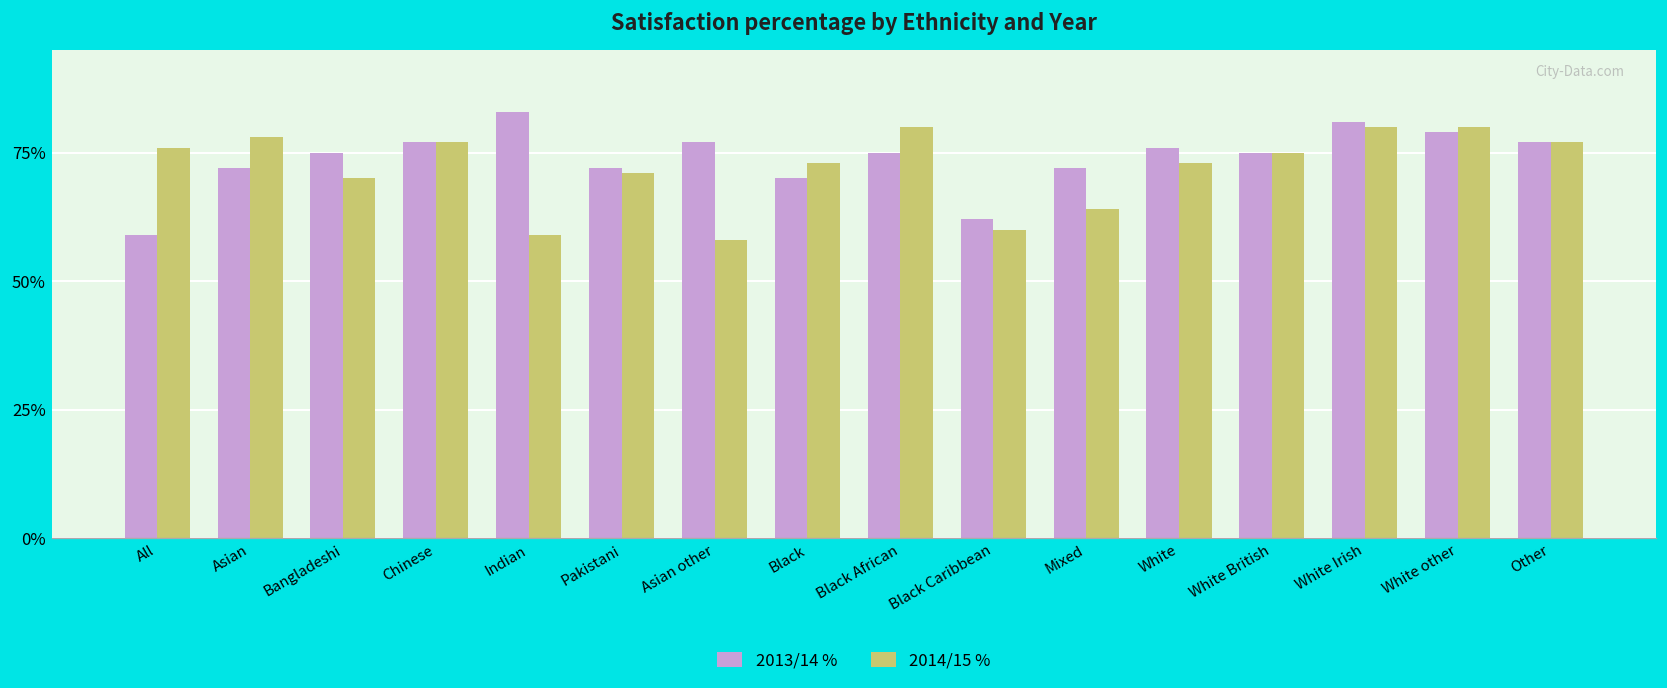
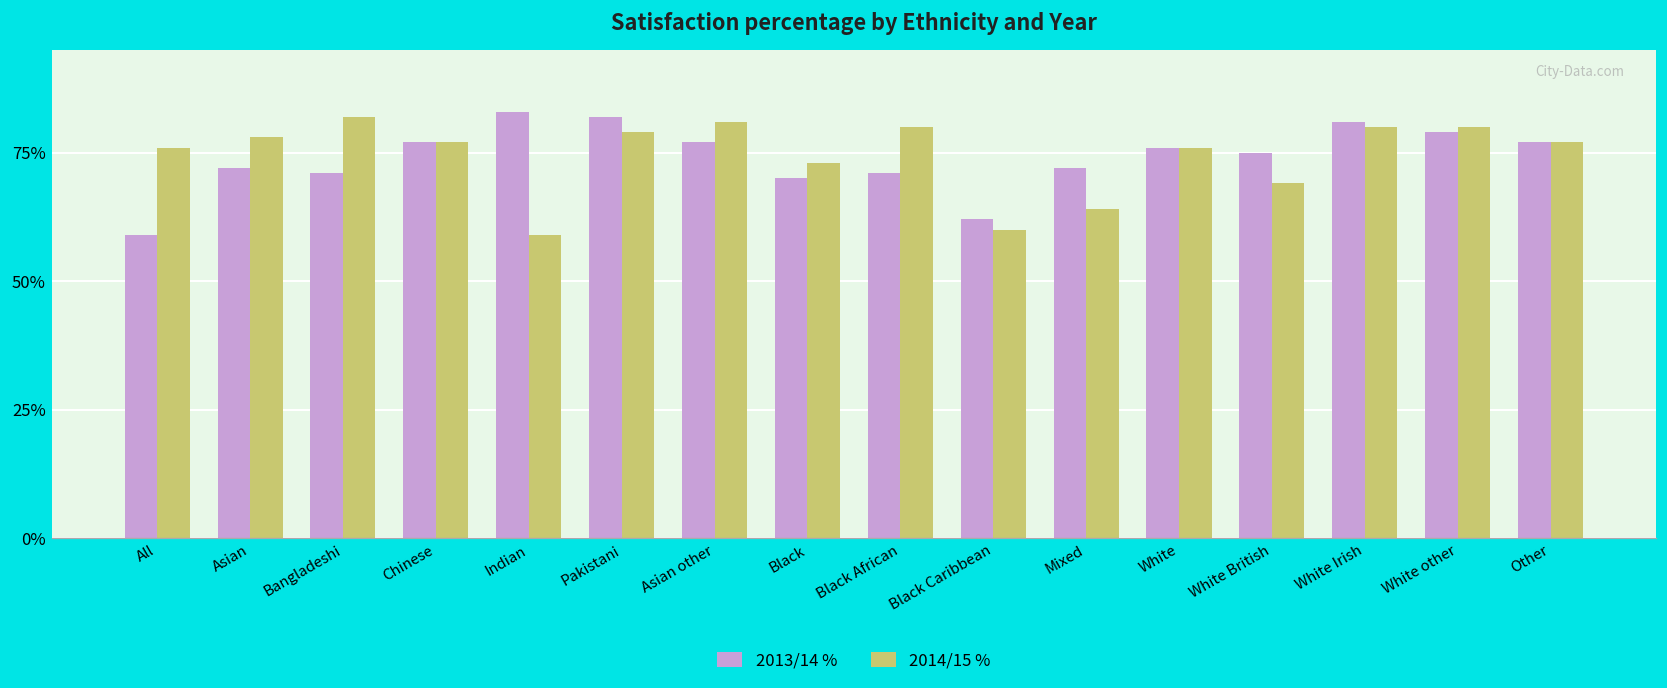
2013/14 %, Bangladeshi: 75% -> 71%
2014/15 %, Bangladeshi: 70% -> 82%
2013/14 %, Pakistani: 72% -> 82%
2014/15 %, Pakistani: 71% -> 79%
2014/15 %, Asian other: 58% -> 81%
2013/14 %, Black African: 75% -> 71%
2014/15 %, White: 73% -> 76%
2014/15 %, White British: 75% -> 69%
